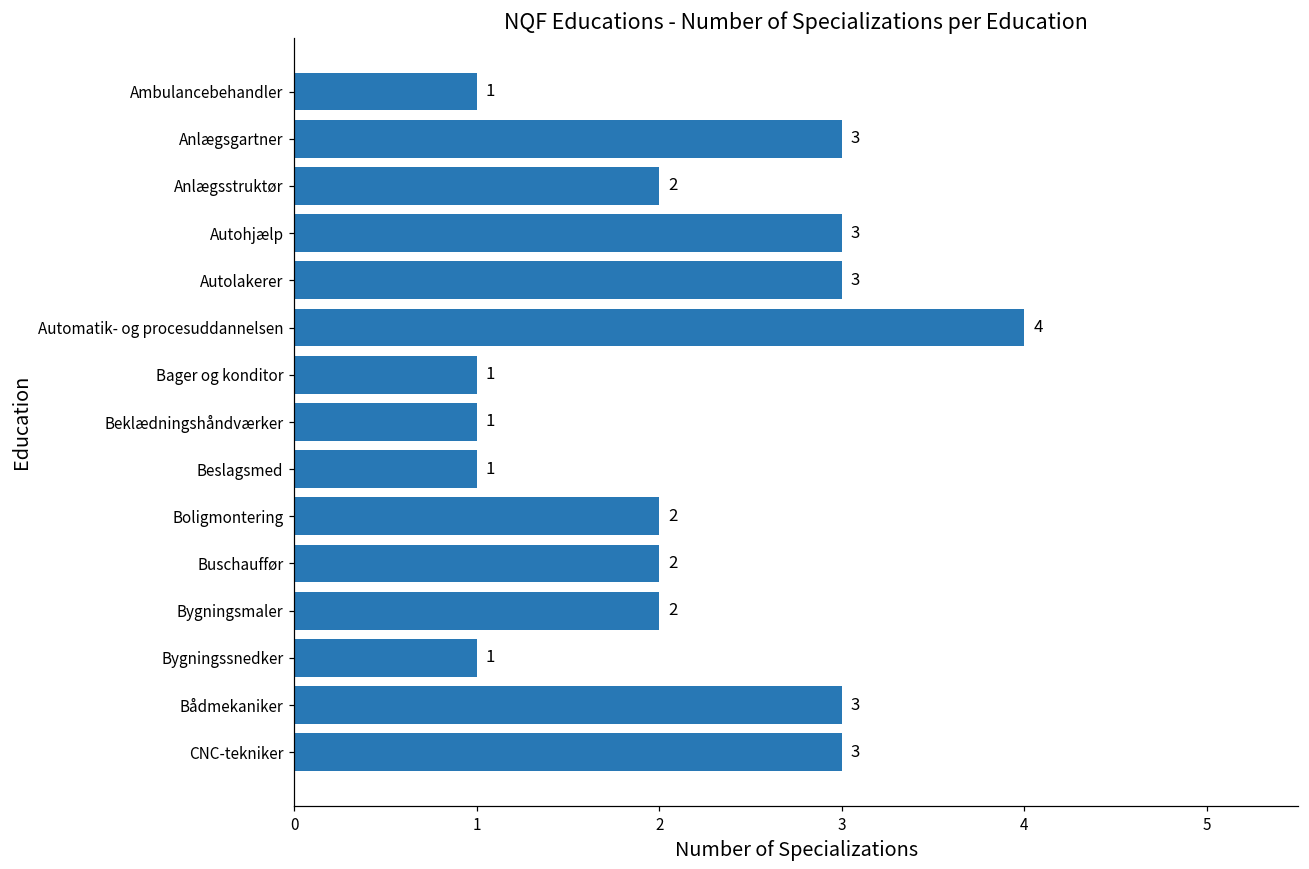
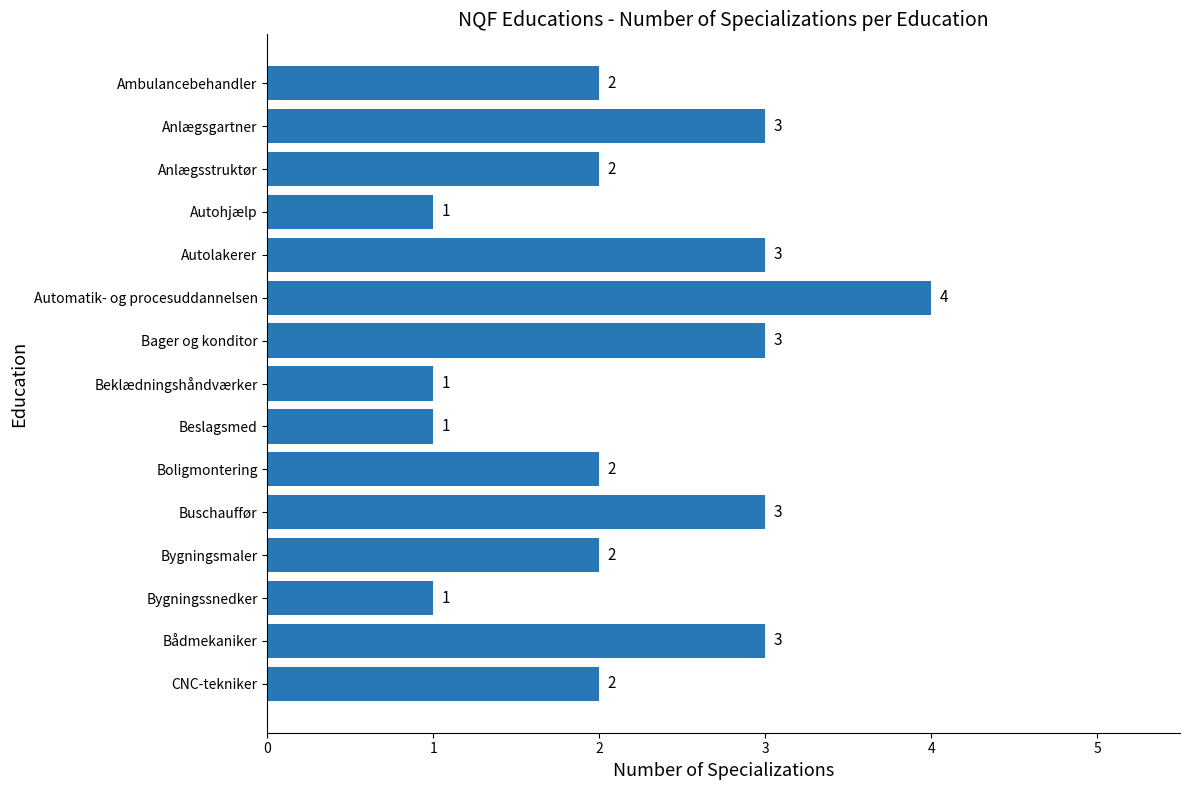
Ambulancebehandler: 1 -> 2
Autohjælp: 3 -> 1
Bager og konditor: 1 -> 3
Buschauffør: 2 -> 3
CNC-tekniker: 3 -> 2
